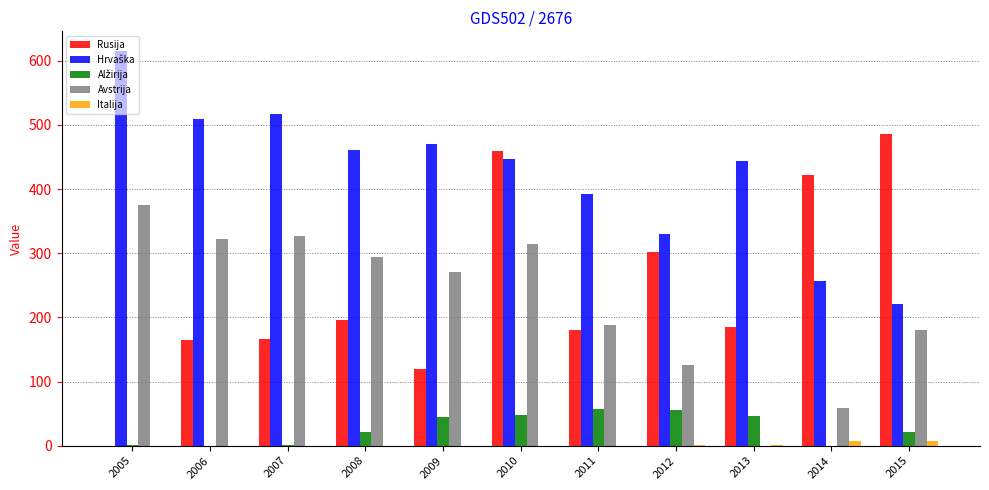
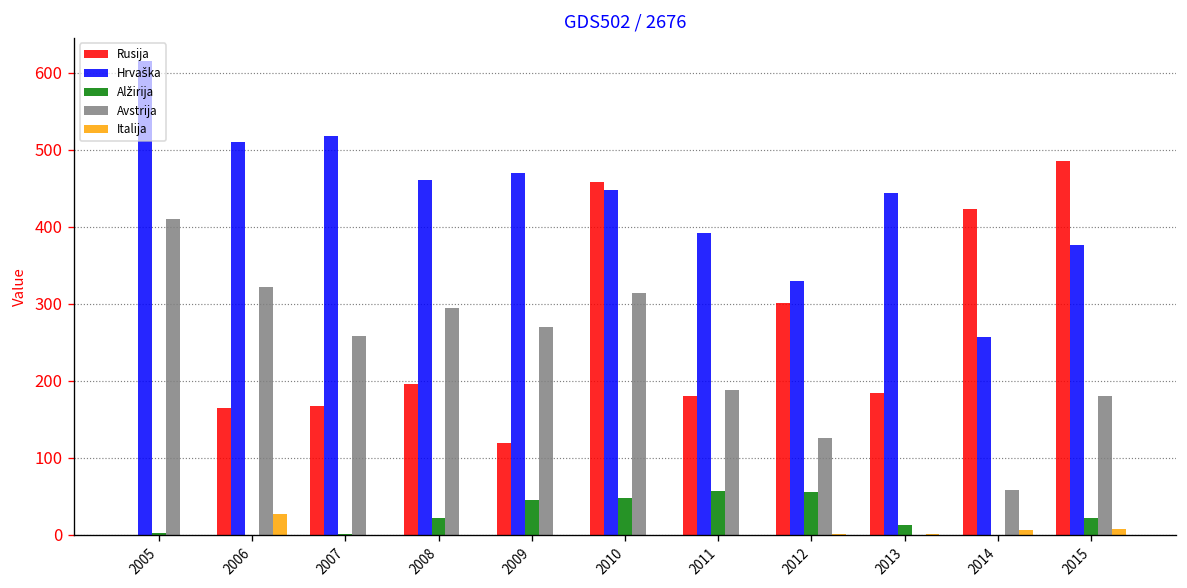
Avstrija, 2005: 370 -> 410
Italija, 2006: 0 -> 30
Avstrija, 2007: 330 -> 260
Alžirija, 2013: 50 -> 10
Hrvaška, 2015: 220 -> 380
